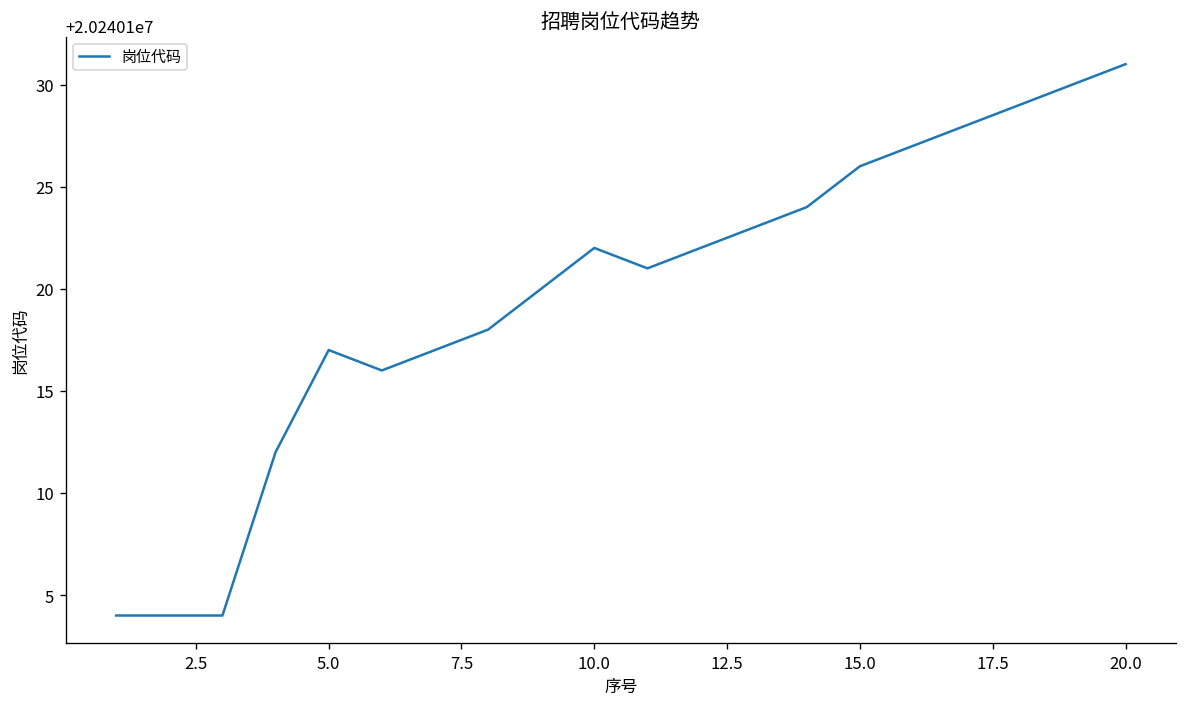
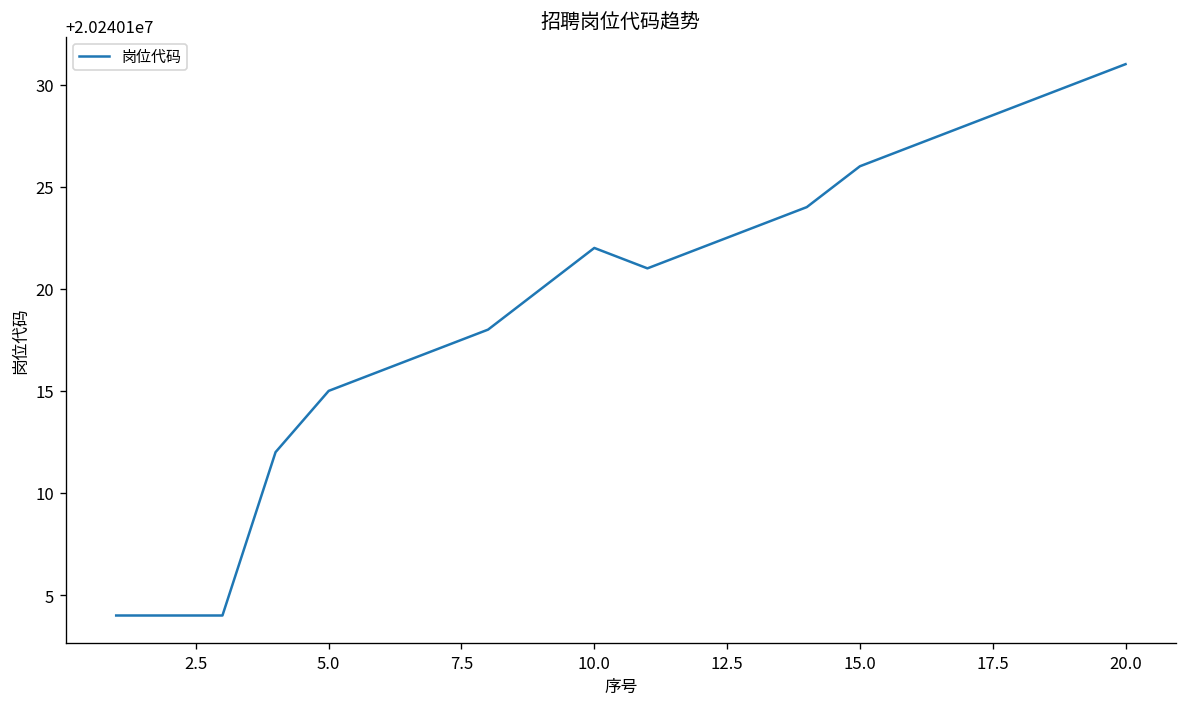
5.0: 20240117 -> 20240115
